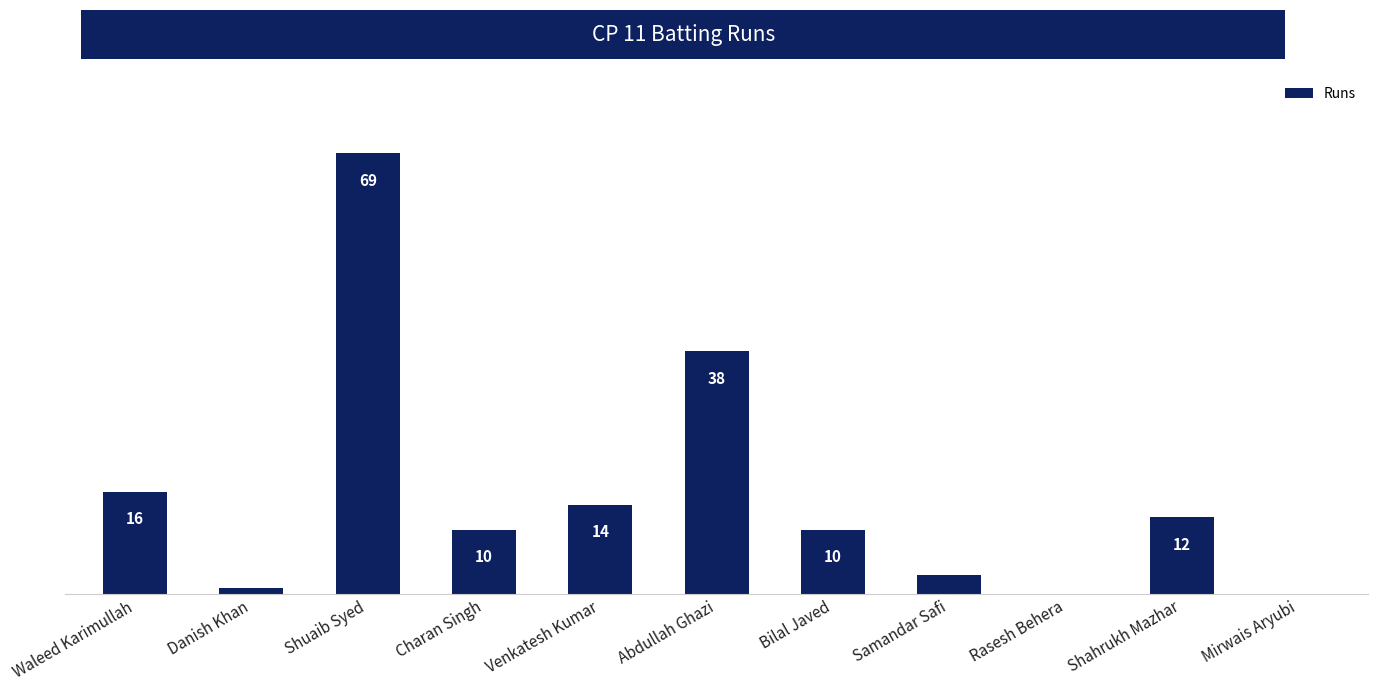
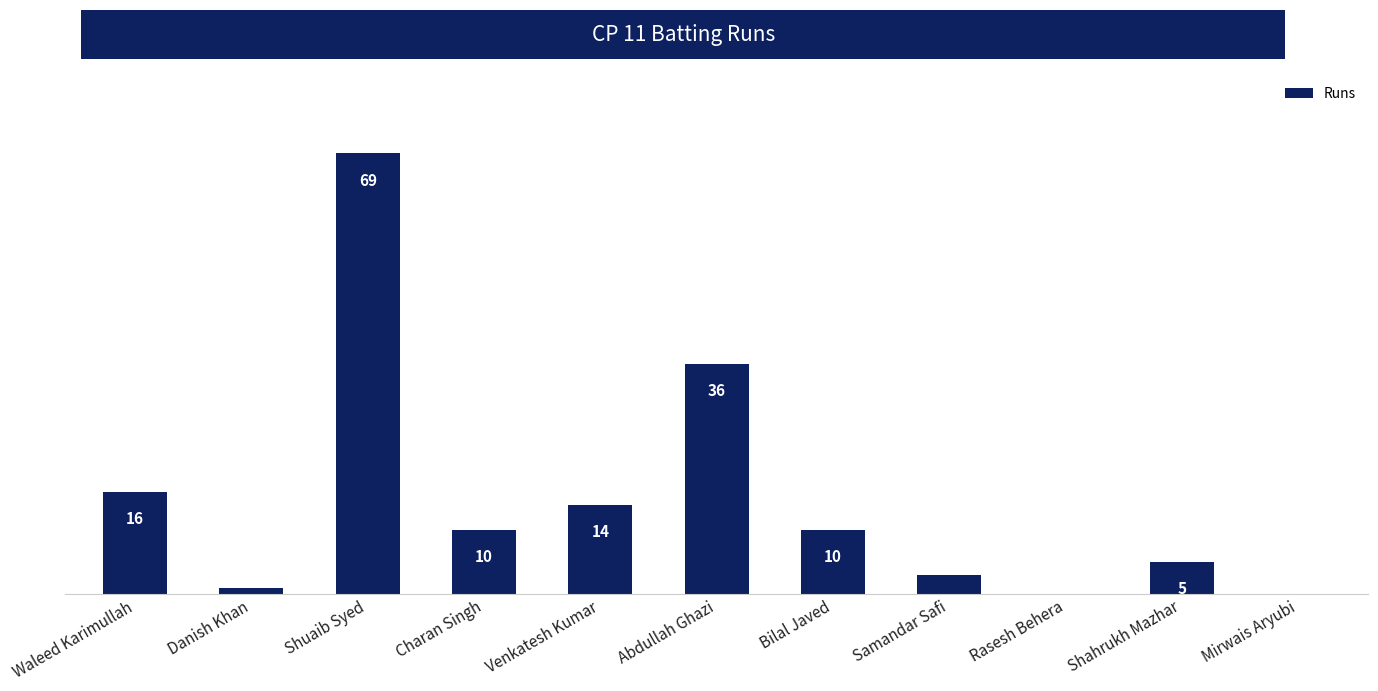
Abdullah Ghazi: 38 -> 36
Shahrukh Mazhar: 12 -> 5
